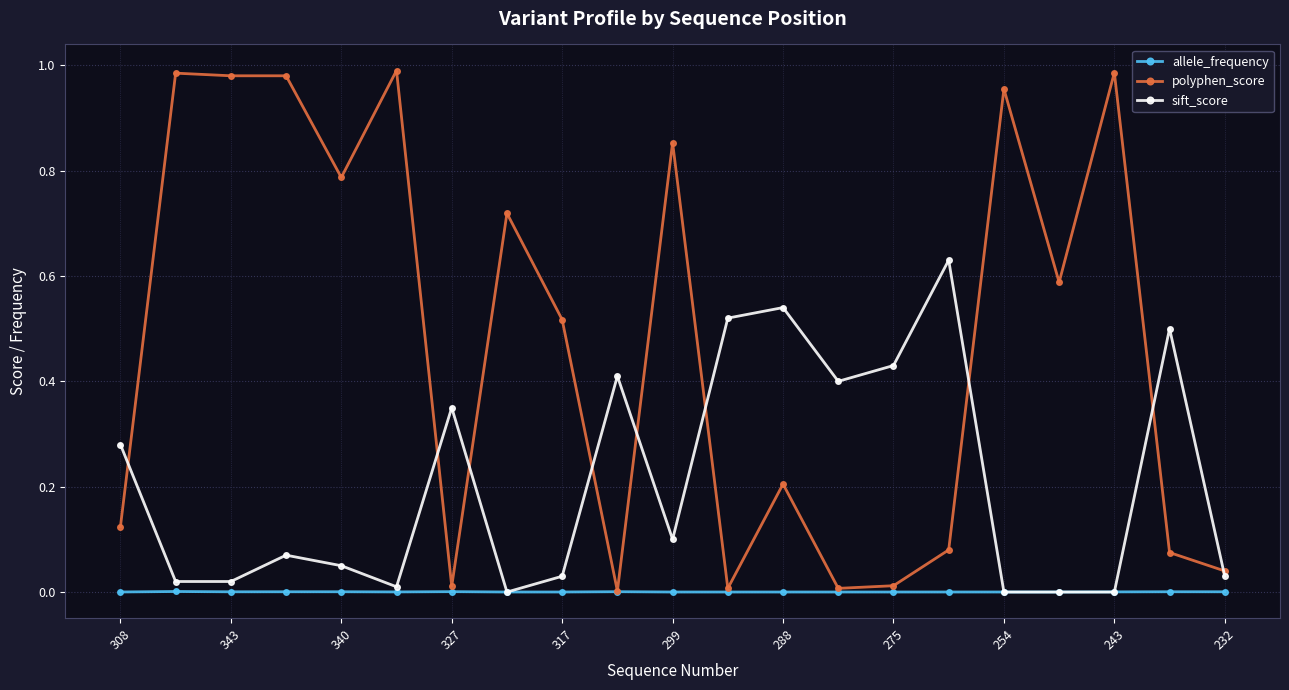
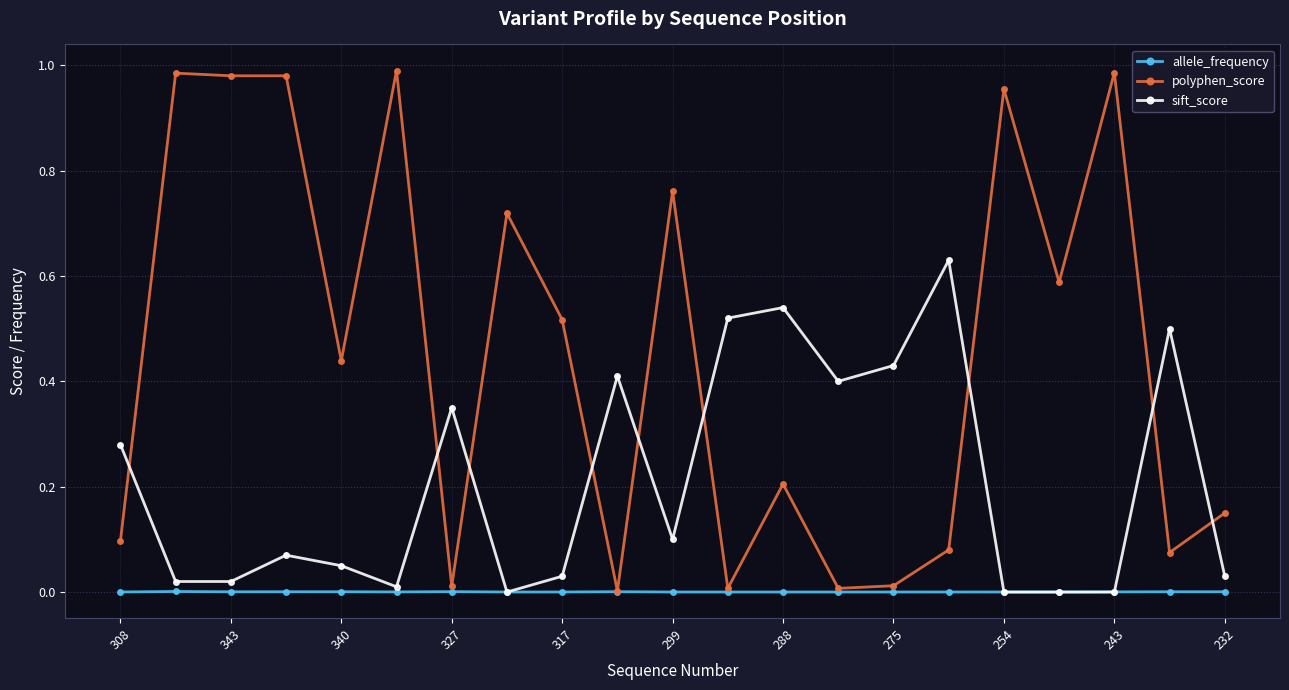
polyphen_score, 308: 0.12 -> 0.10
polyphen_score, 340: 0.79 -> 0.44
polyphen_score, 299: 0.85 -> 0.76
polyphen_score, 232: 0.04 -> 0.15
